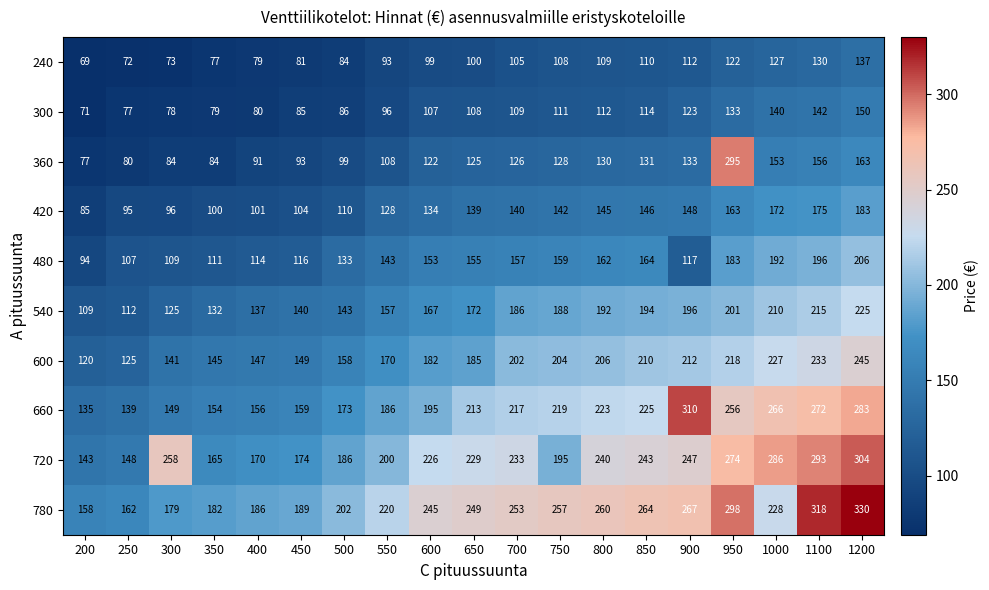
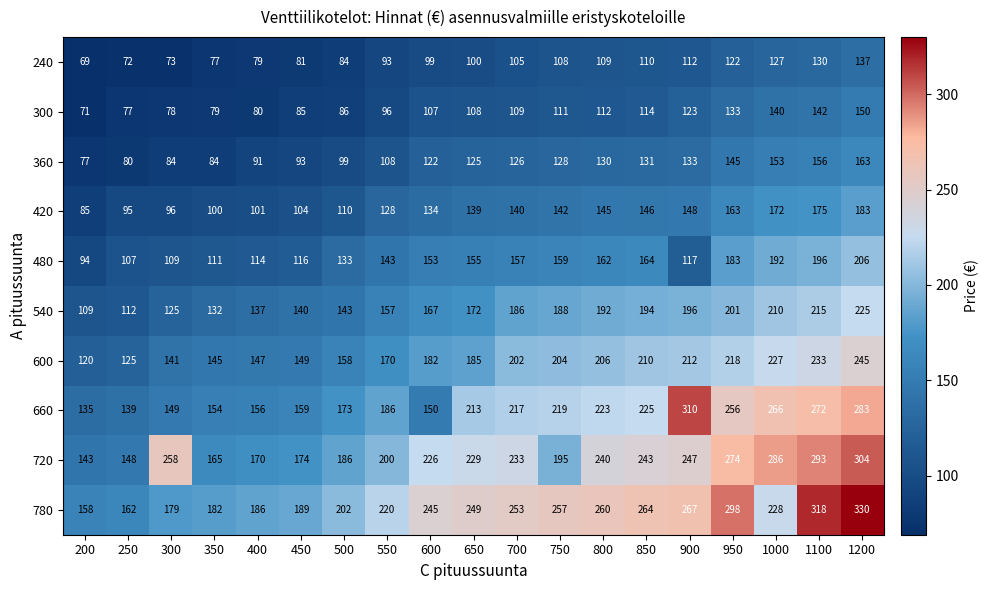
360, 950: 295 -> 145
660, 600: 195 -> 150
